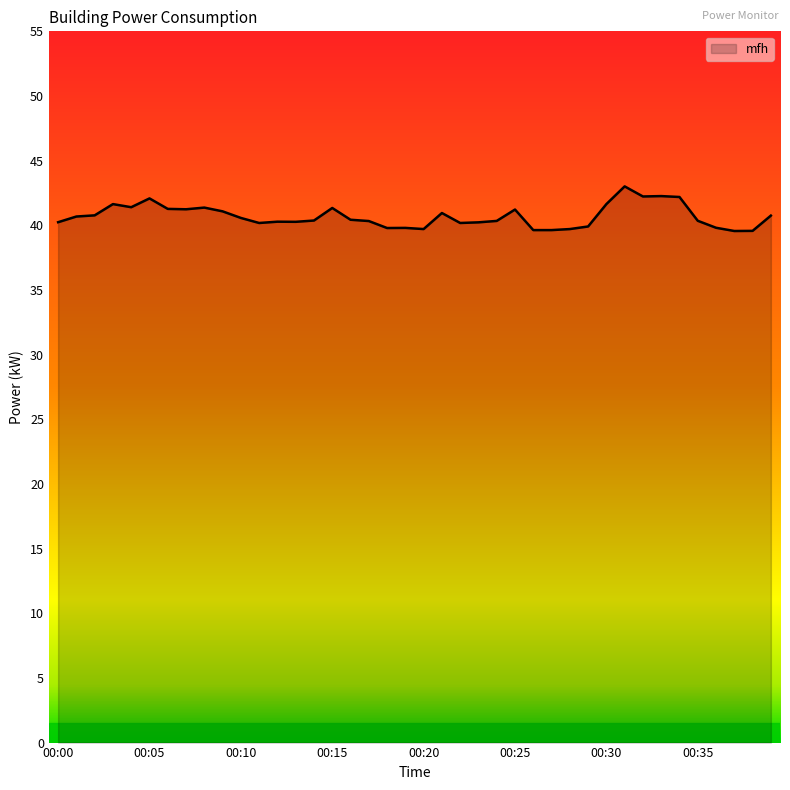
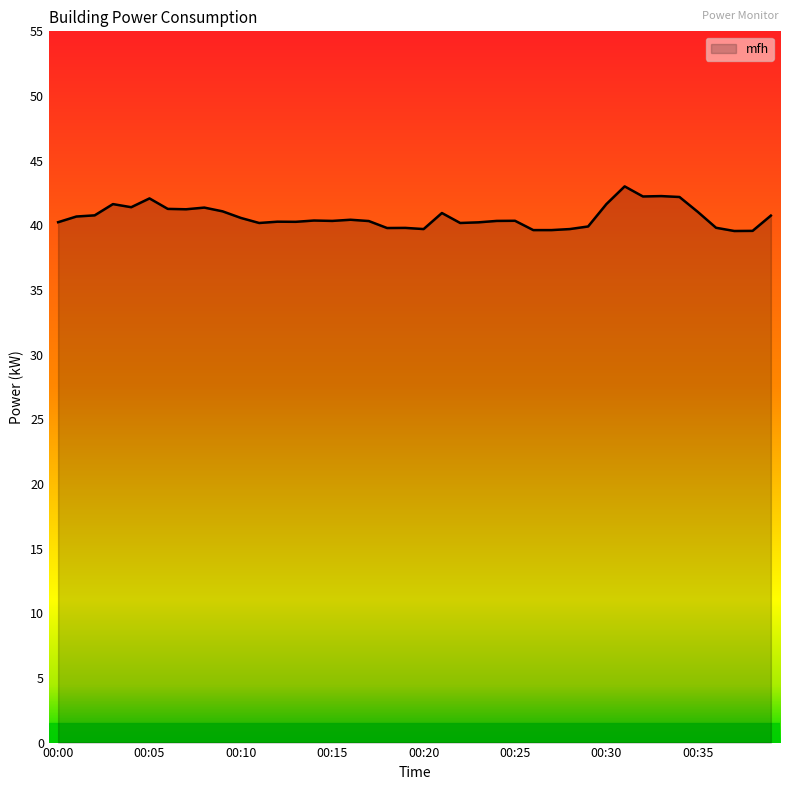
00:15: 41.3 -> 40.3
00:25: 41.2 -> 40.4
00:35: 40.4 -> 41.0
